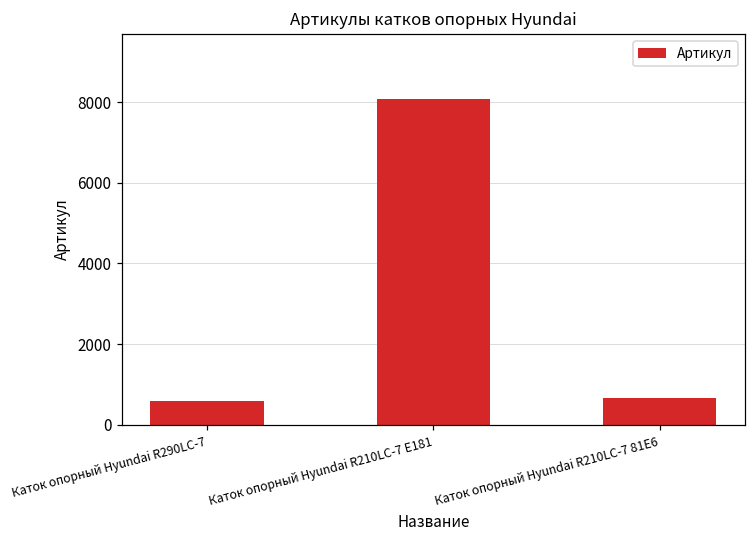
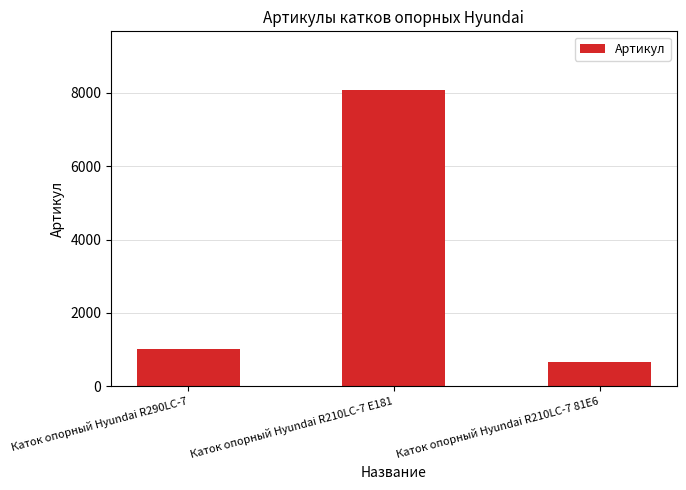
Каток опорный Hyundai R290LC-7: 600 -> 1000
